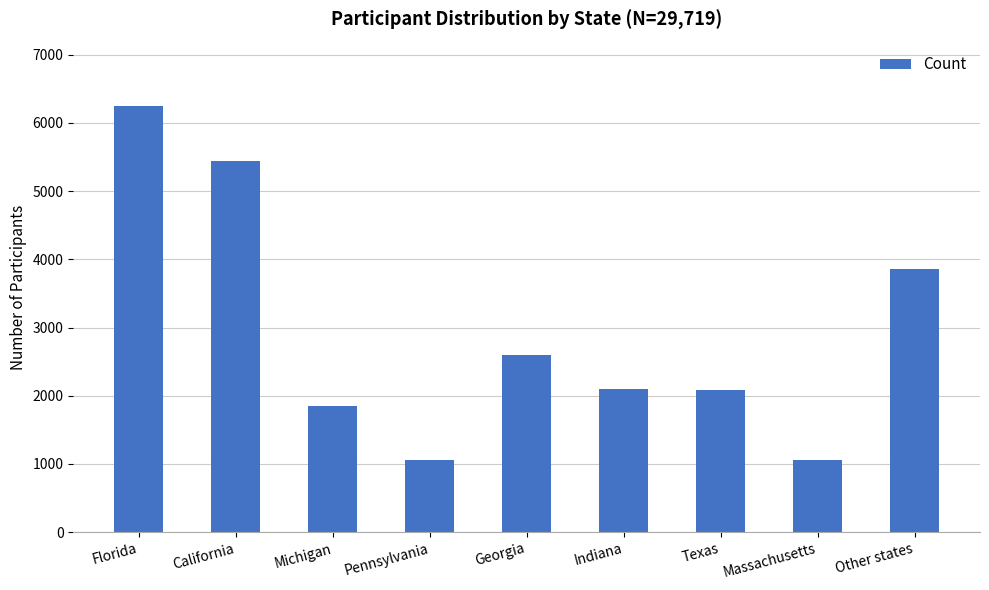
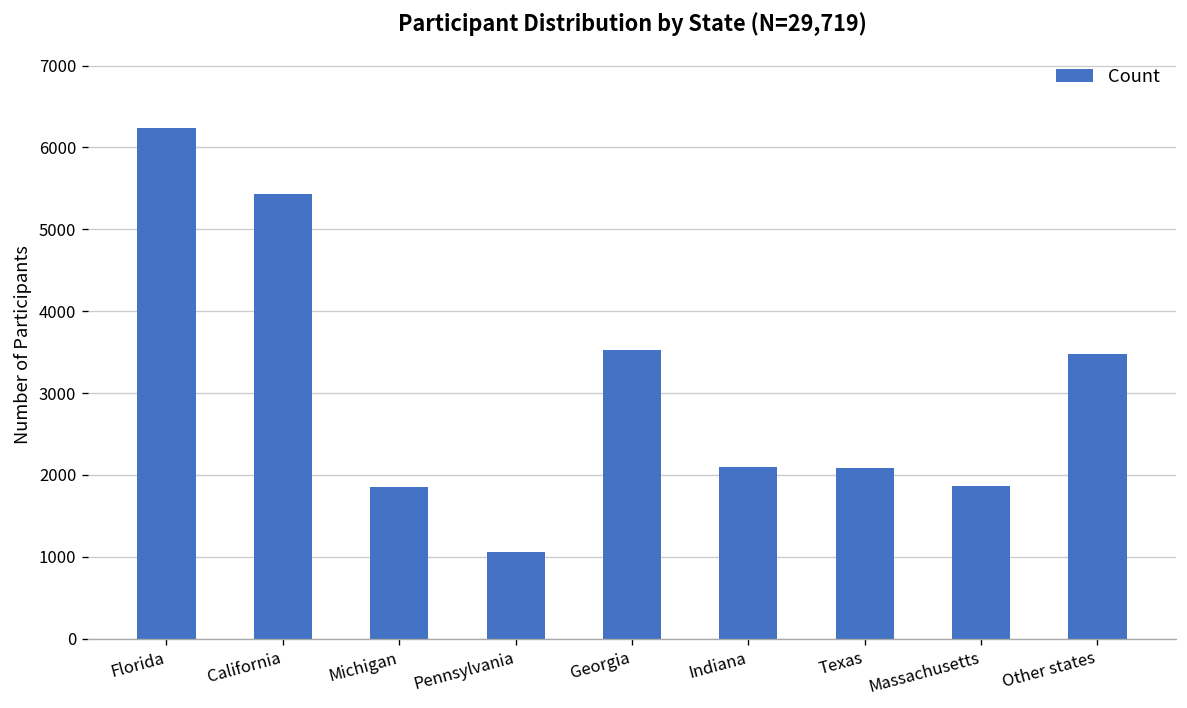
Georgia: 2600 -> 3500
Massachusetts: 1100 -> 1900
Other states: 3900 -> 3500
